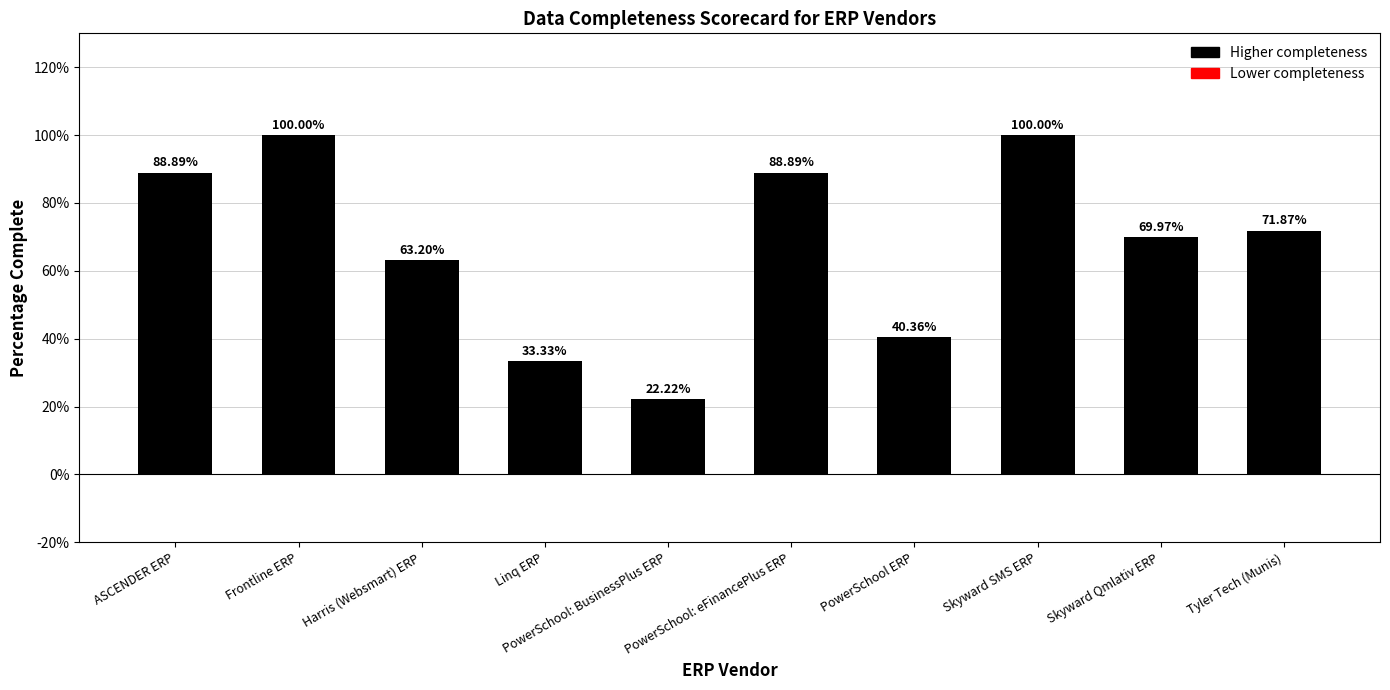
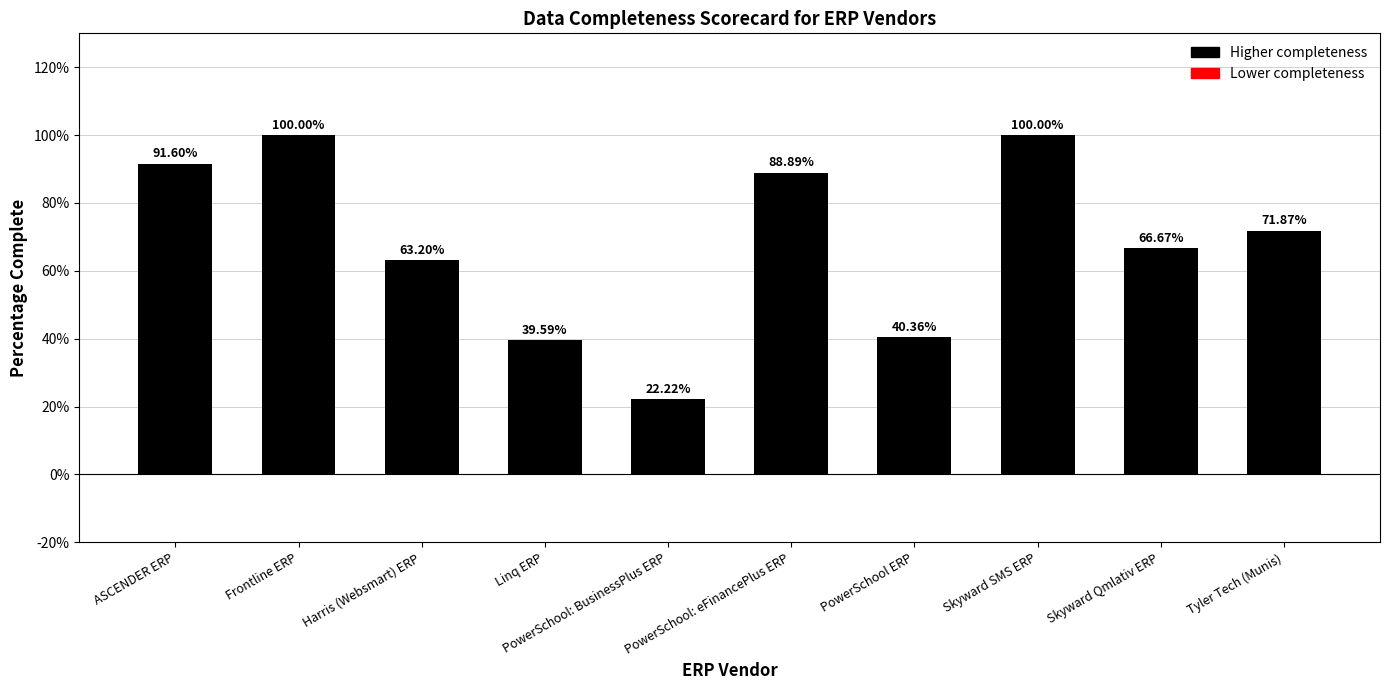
ASCENDER ERP: 88.89% -> 91.60%
Linq ERP: 33.33% -> 39.59%
Skyward Qmlativ ERP: 69.97% -> 66.67%
